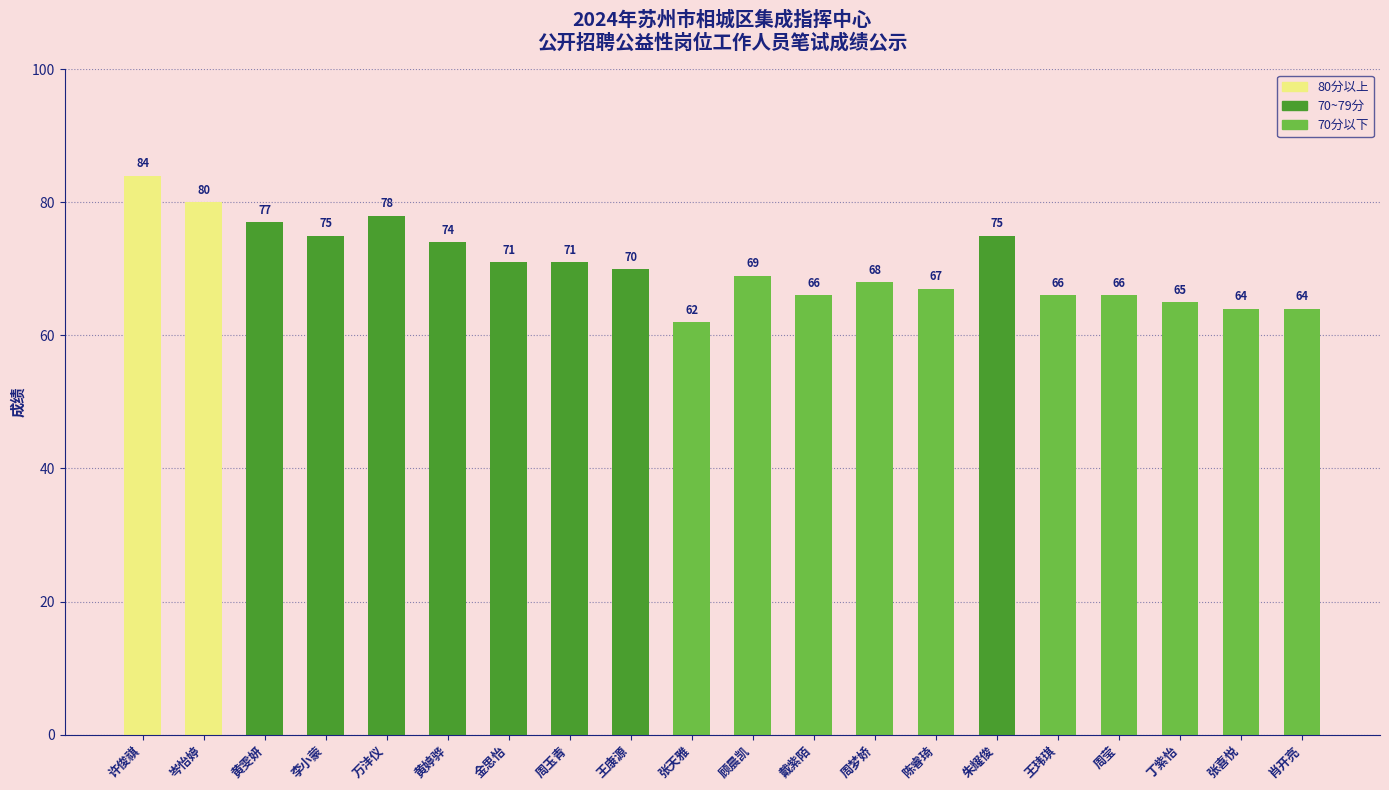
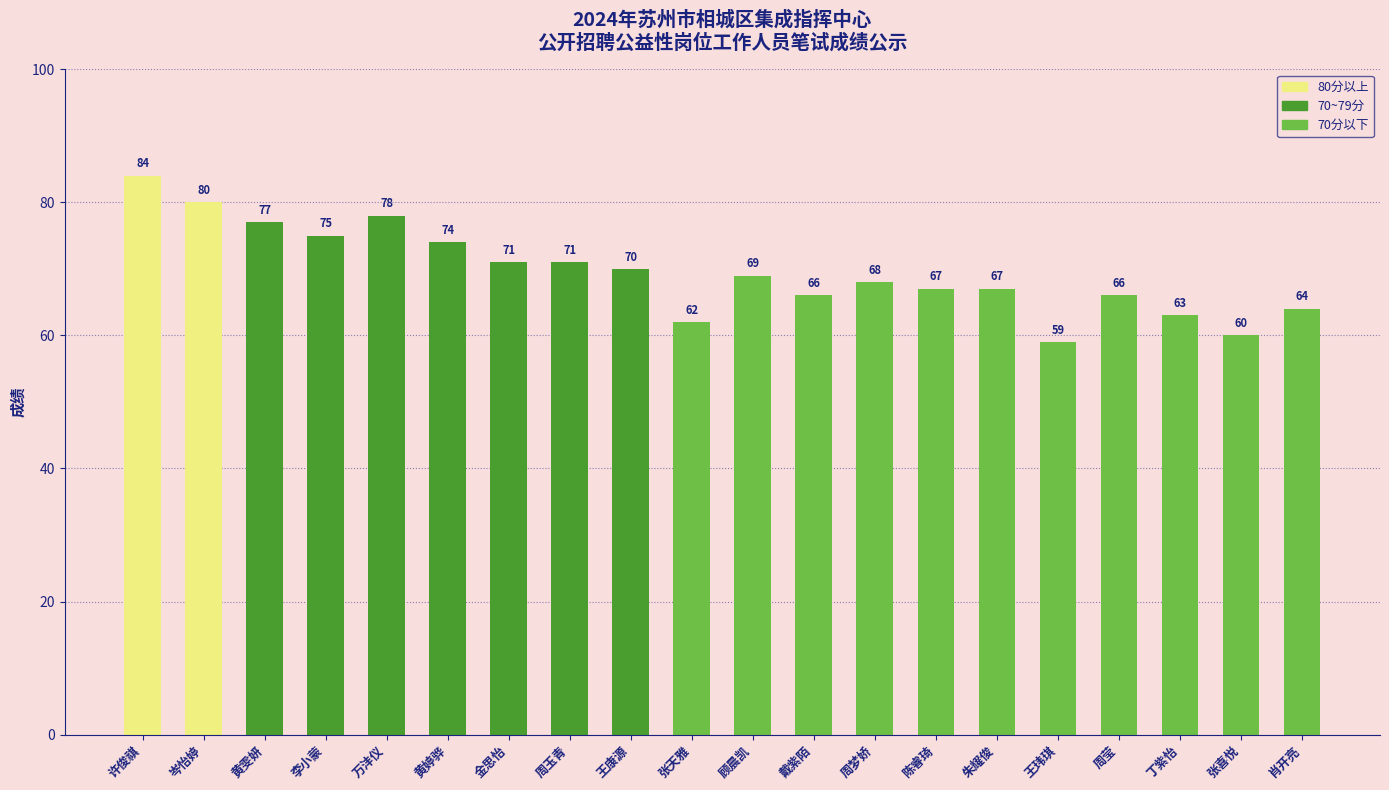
朱耀俊: 75 -> 67
王玮琪: 66 -> 59
丁紫怡: 65 -> 63
张喜悦: 64 -> 60
